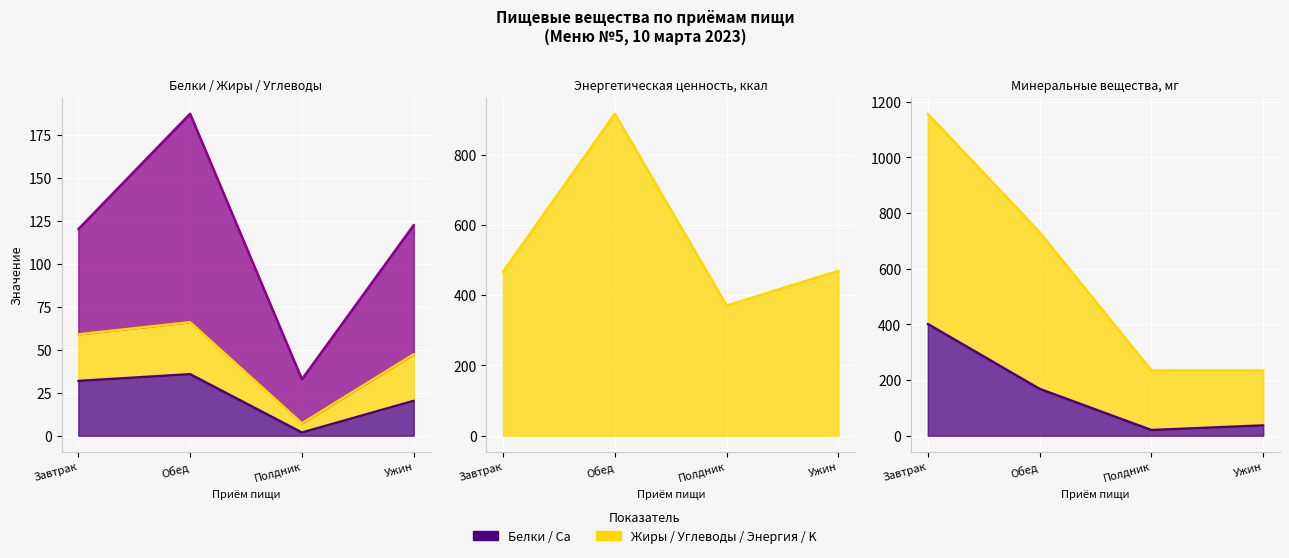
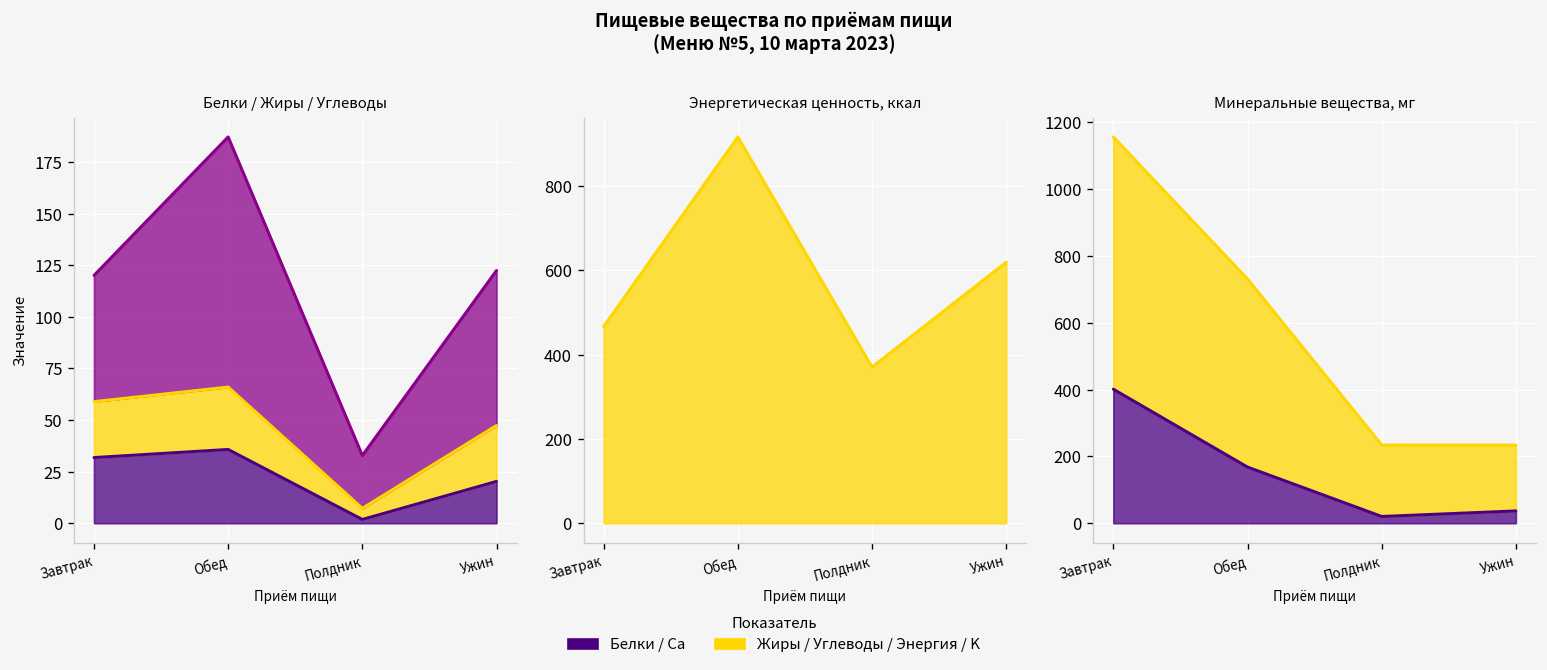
Энергетическая ценность, ккал, Ужин: 470 -> 620
